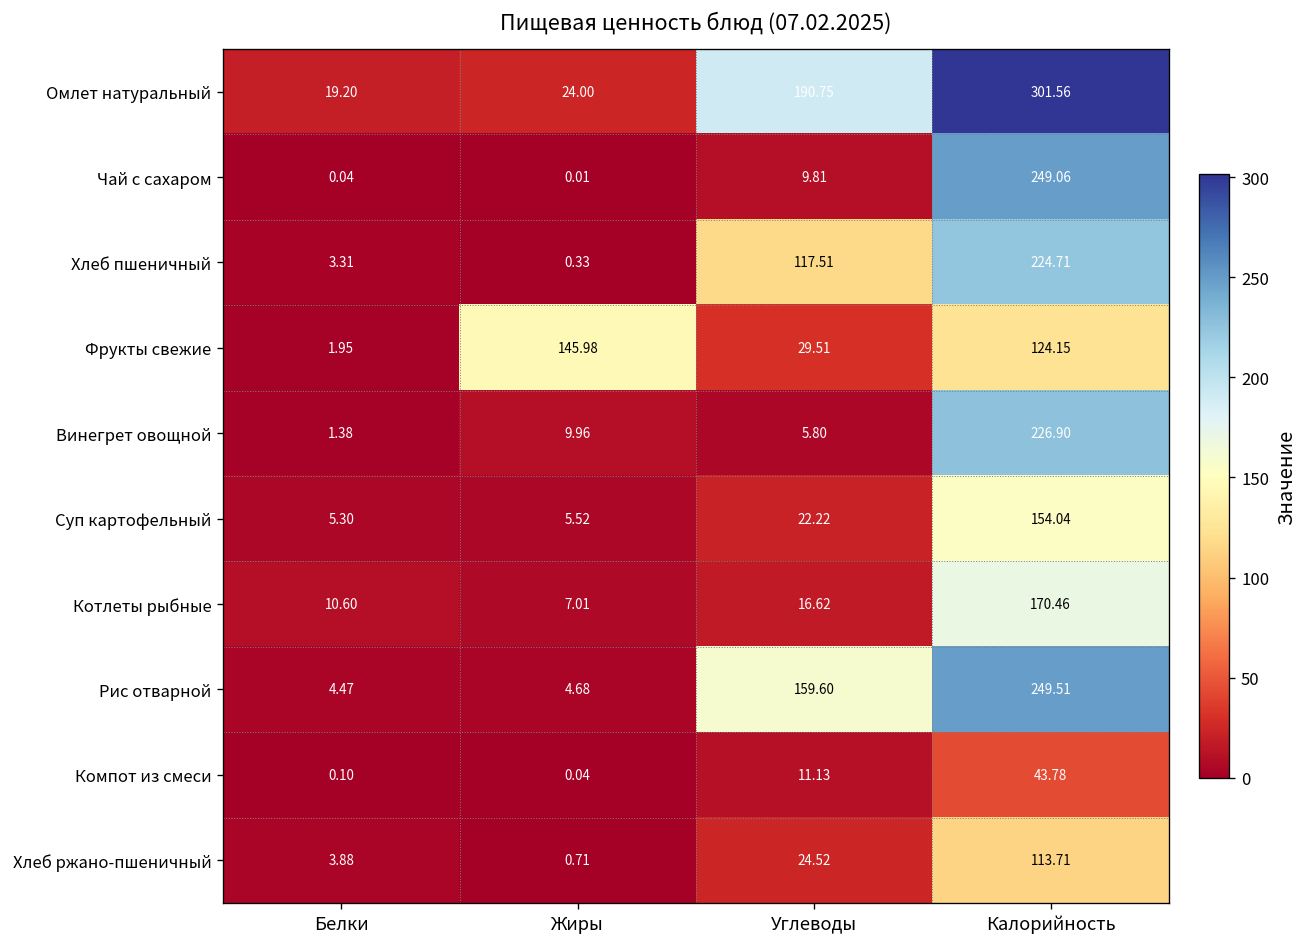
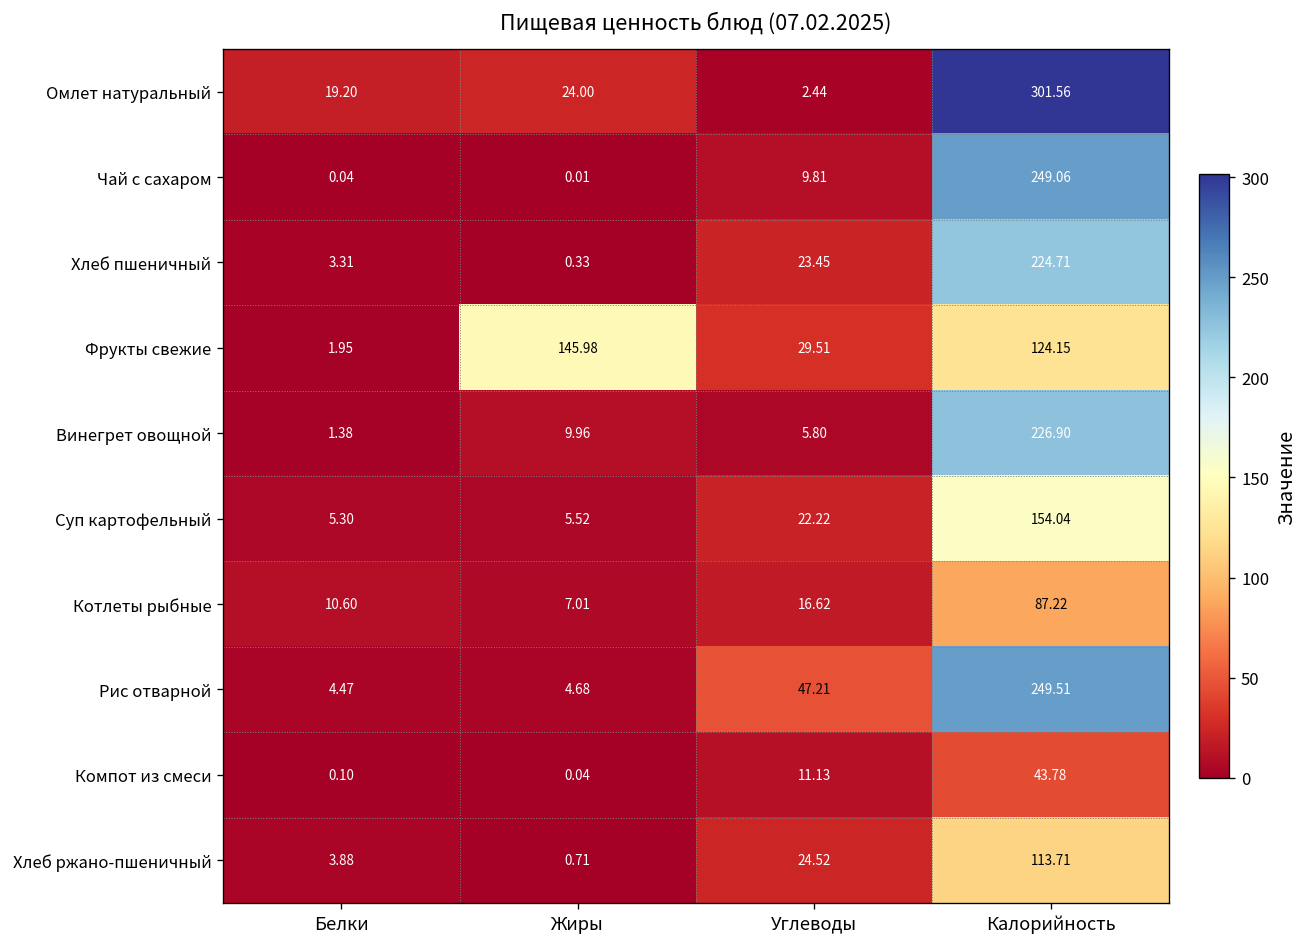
Омлет натуральный, Углеводы: 190.75 -> 2.44
Хлеб пшеничный, Углеводы: 117.51 -> 23.45
Котлеты рыбные, Калорийность: 170.46 -> 87.22
Рис отварной, Углеводы: 159.60 -> 47.21
